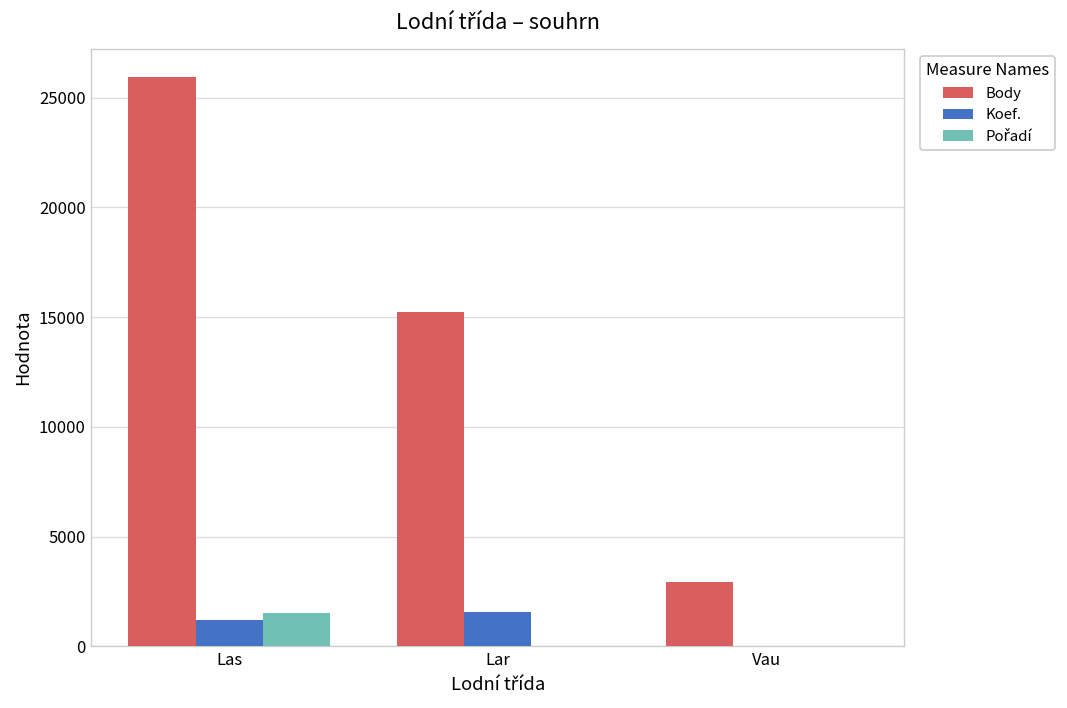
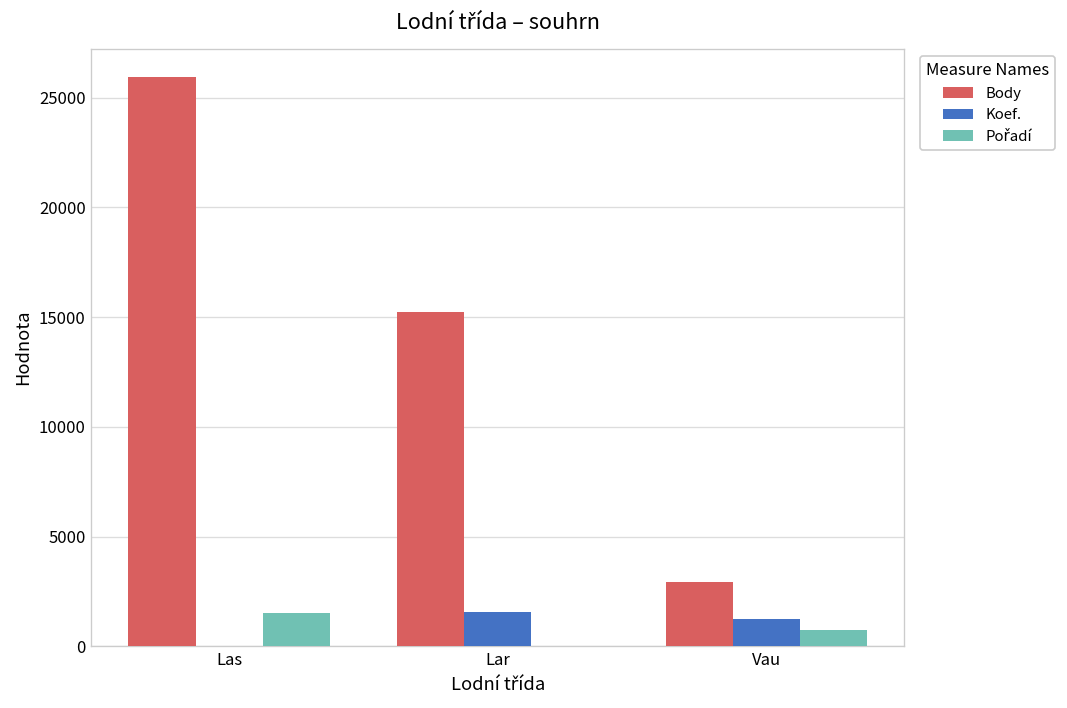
Koef., Las: 1200 -> 0
Koef., Vau: 0 -> 1300
Pořadí, Vau: 0 -> 800
